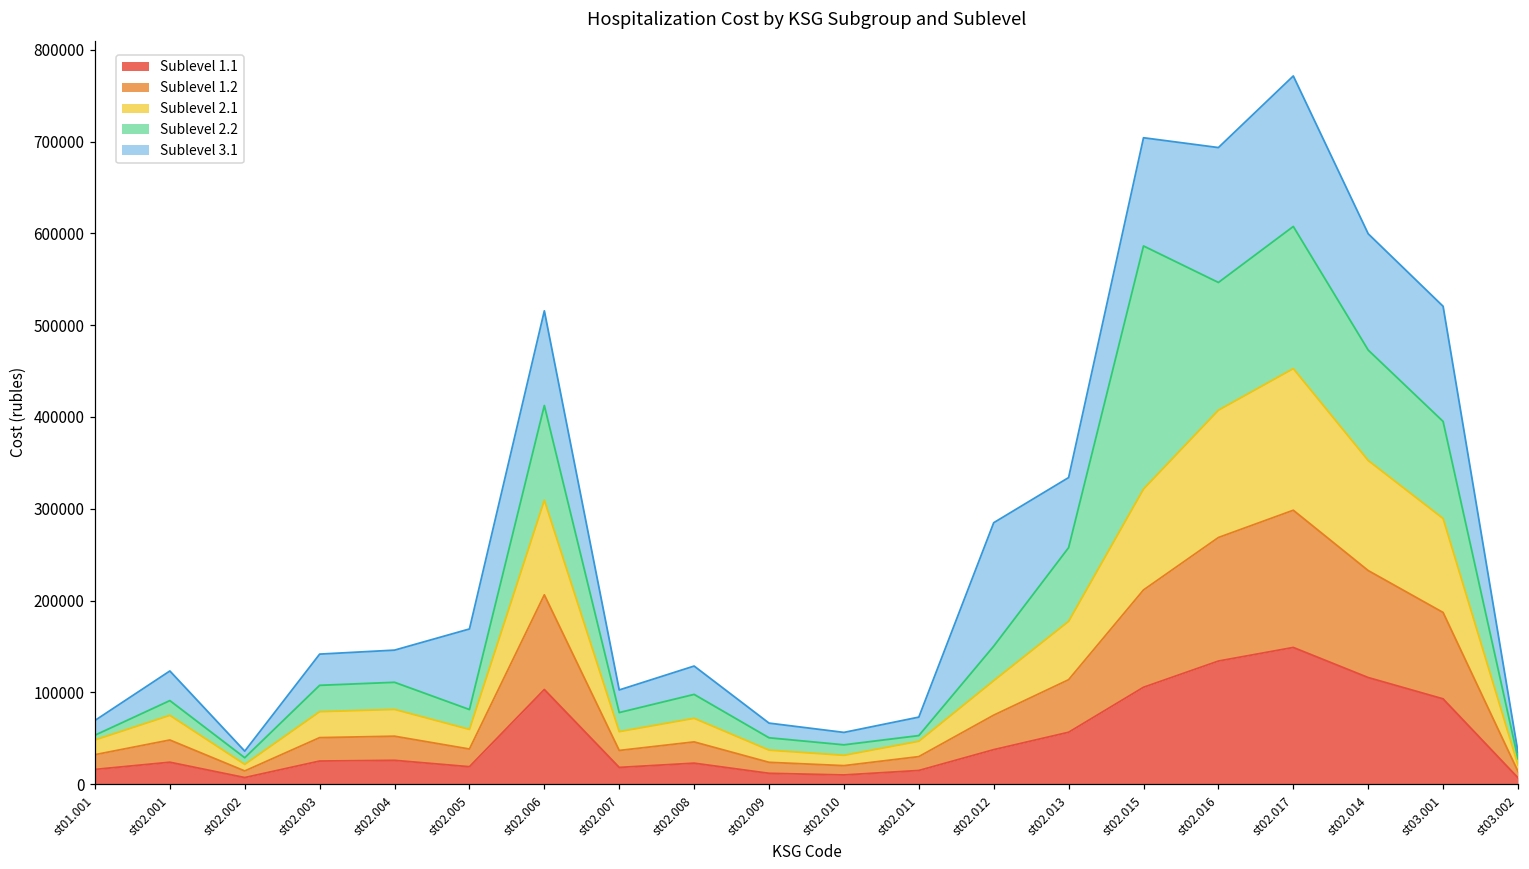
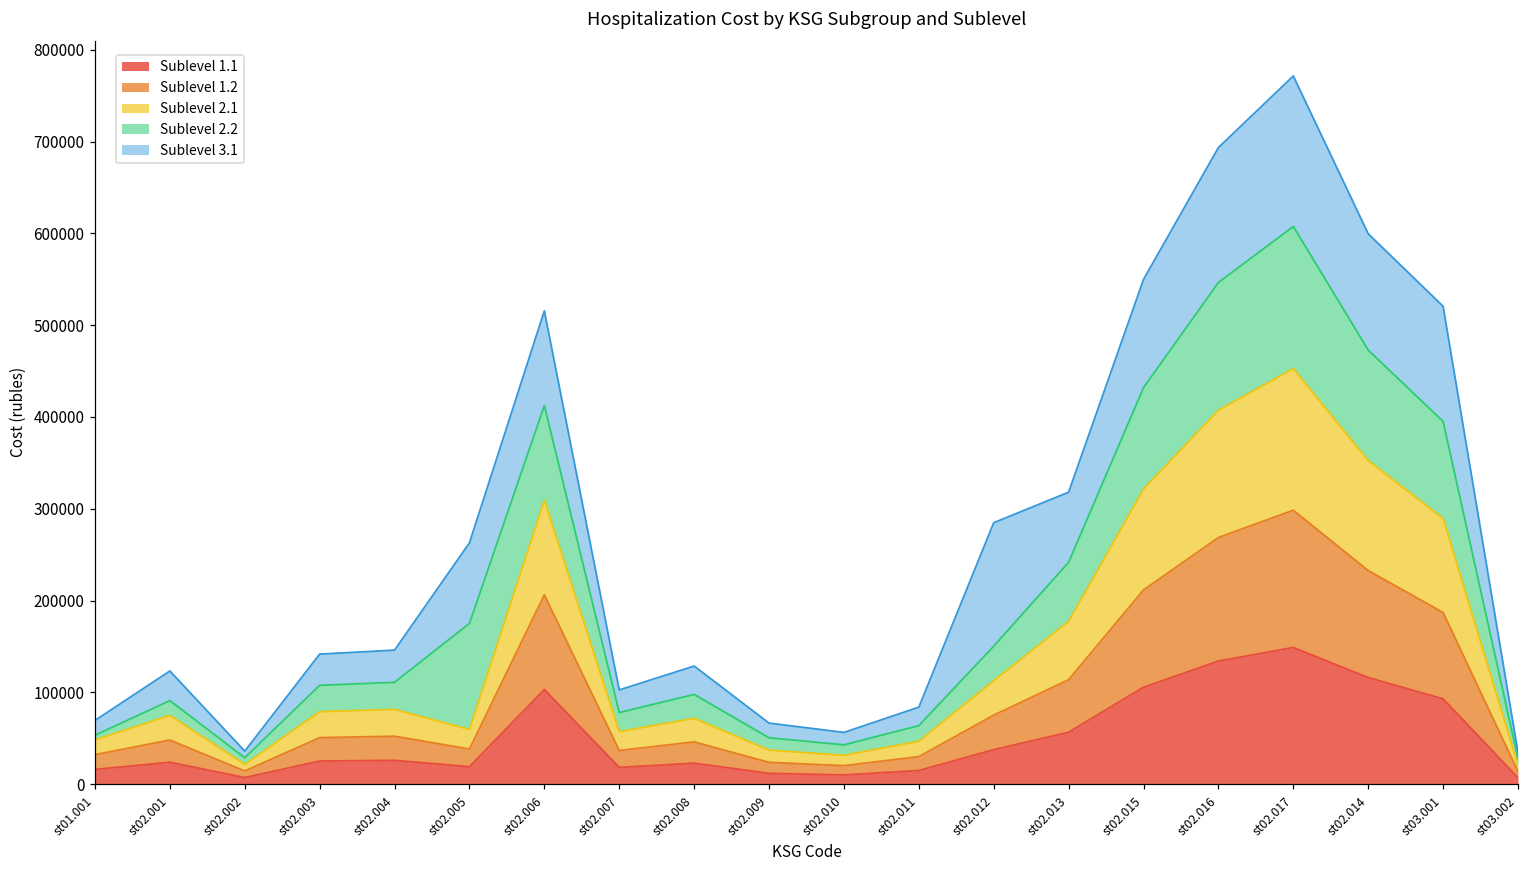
Sublevel 2.2, st02.005: 20000 -> 120000
Sublevel 2.2, st02.011: 10000 -> 20000
Sublevel 2.2, st02.013: 80000 -> 60000
Sublevel 2.2, st02.015: 260000 -> 110000
